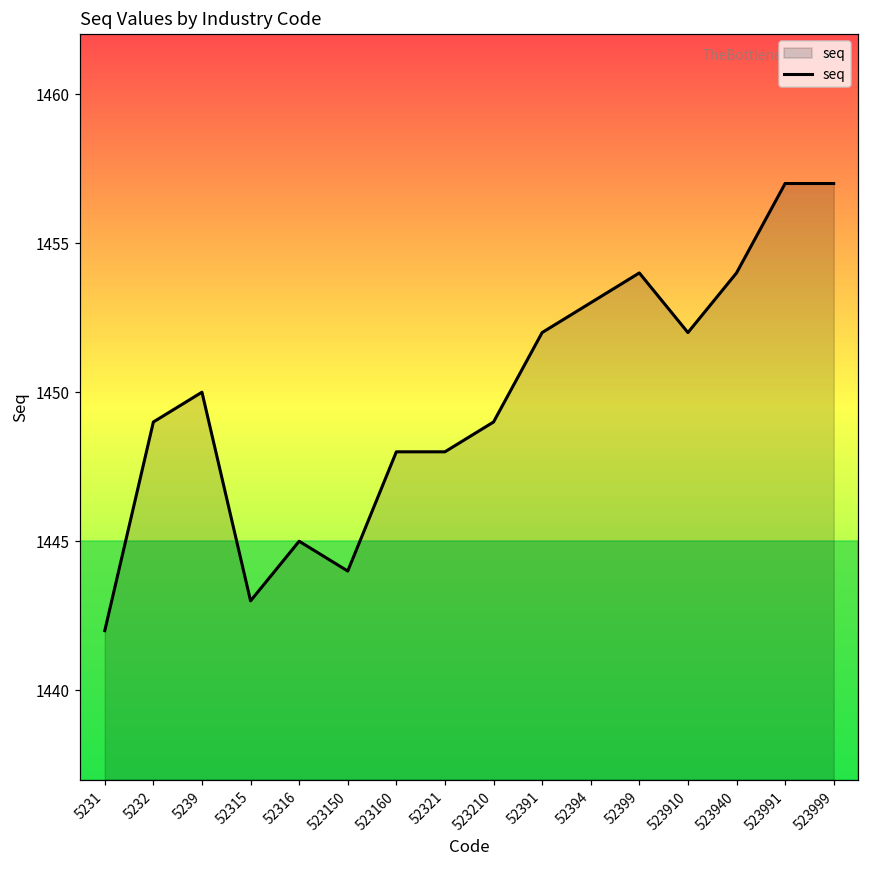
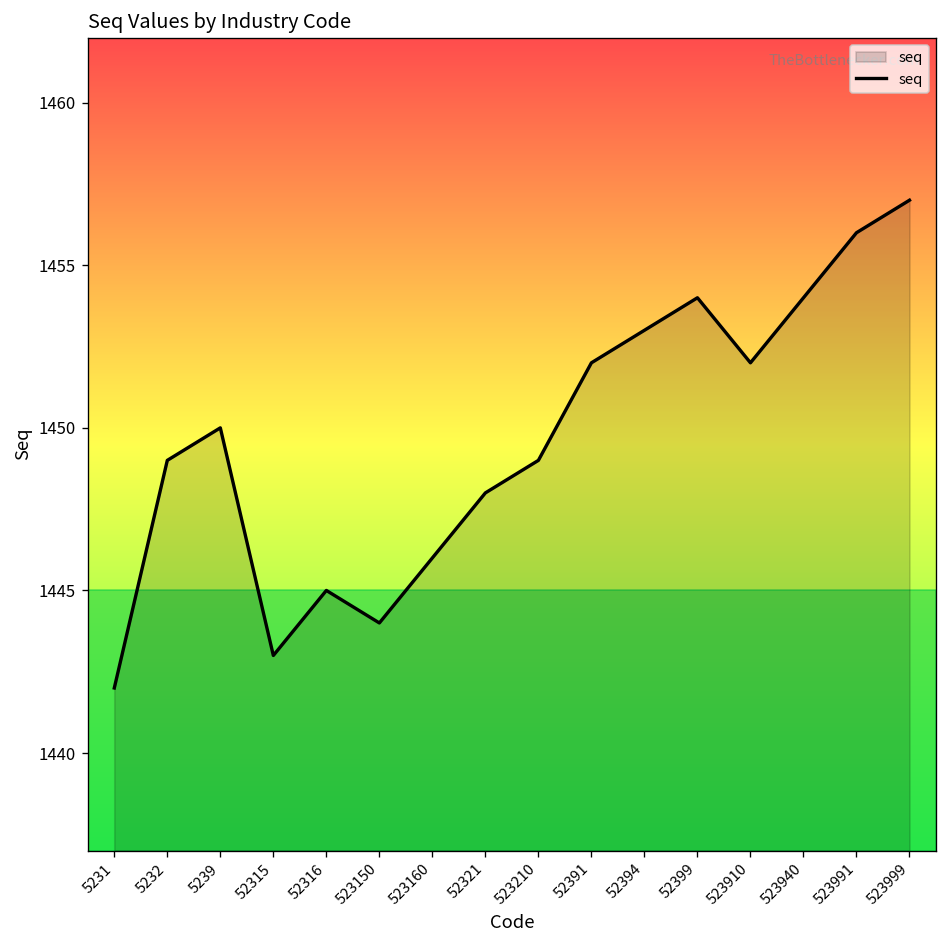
523160: 1448 -> 1446
523991: 1457 -> 1456
